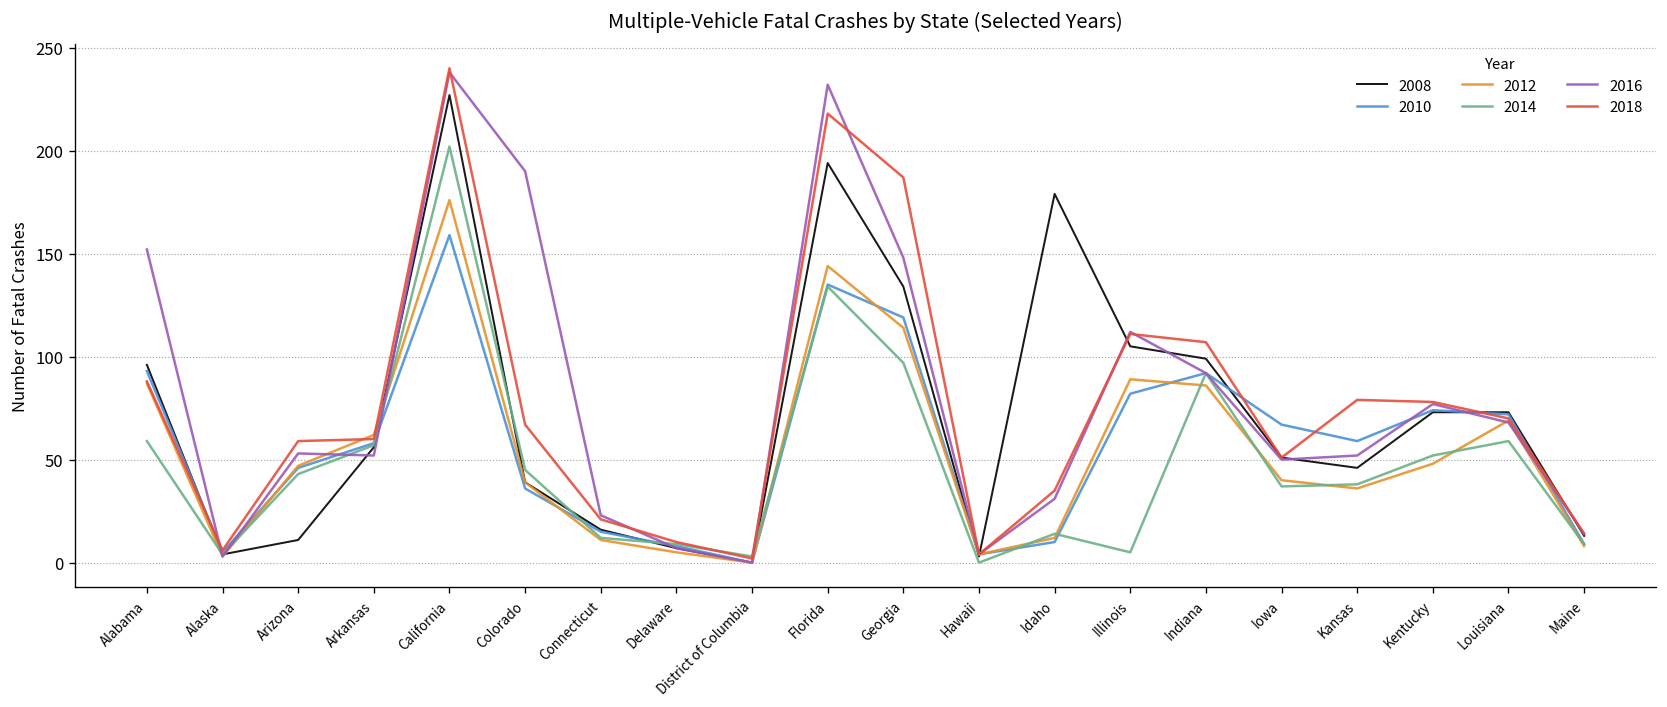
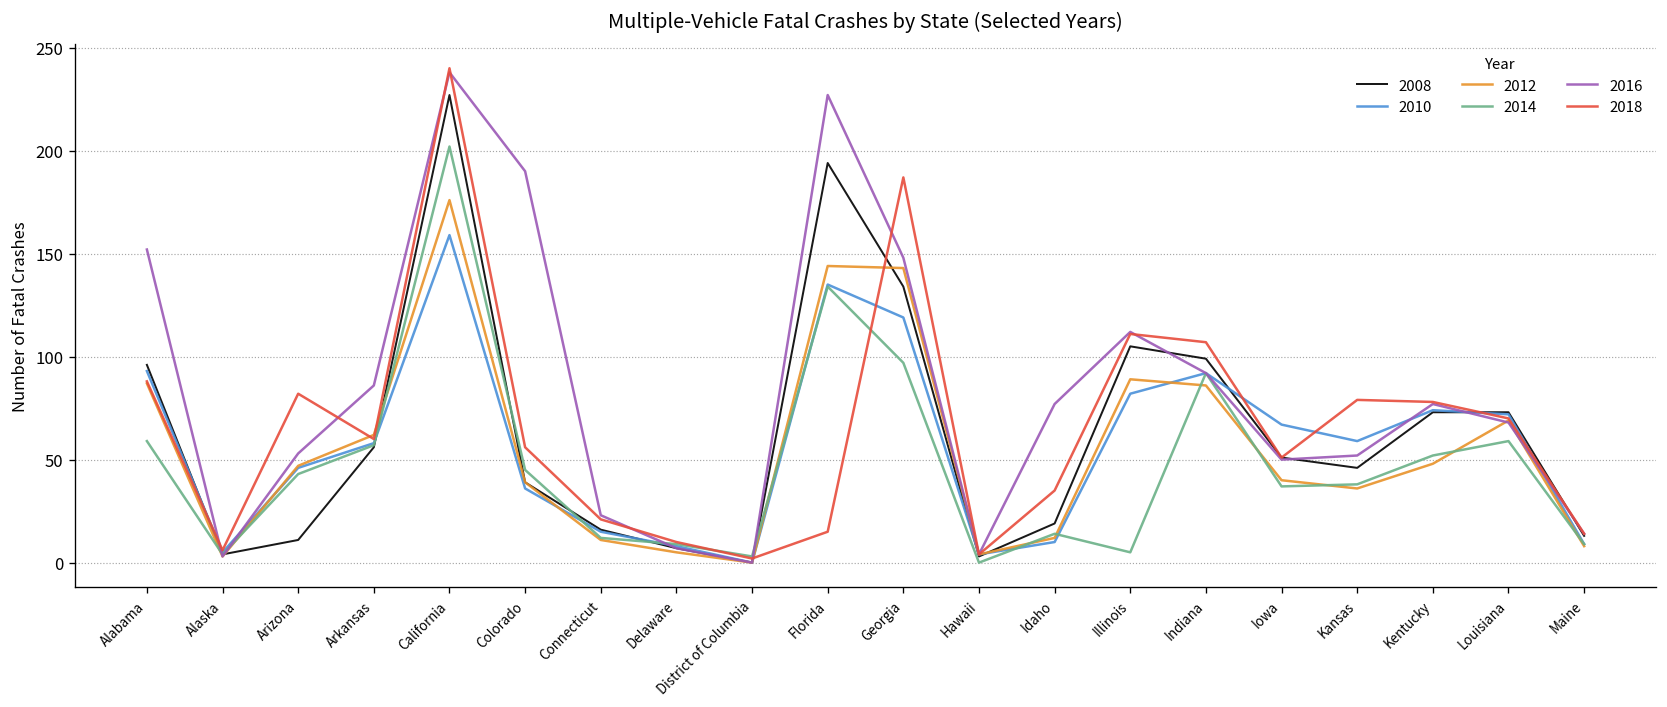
2018, Arizona: 59 -> 82
2016, Arkansas: 52 -> 86
2018, Colorado: 67 -> 56
2016, Florida: 232 -> 227
2018, Florida: 218 -> 15
2012, Georgia: 114 -> 143
2008, Idaho: 179 -> 19
2016, Idaho: 31 -> 77
